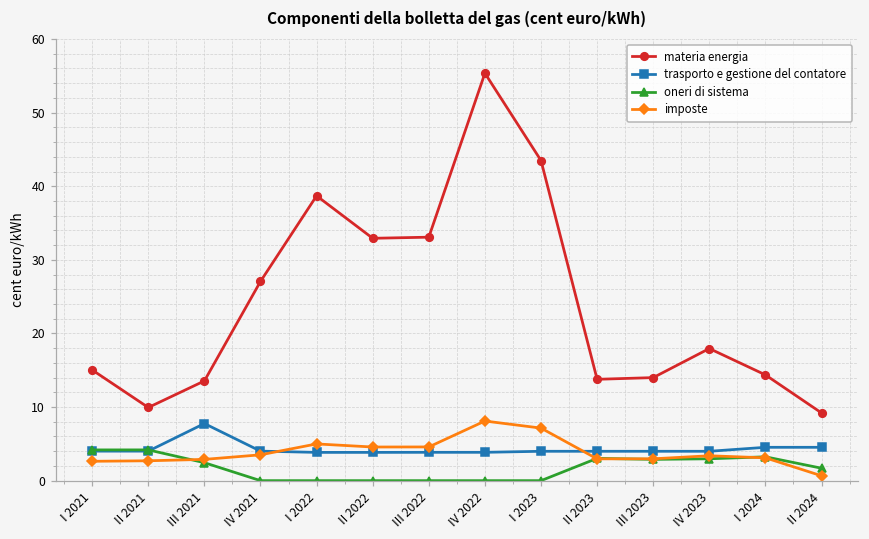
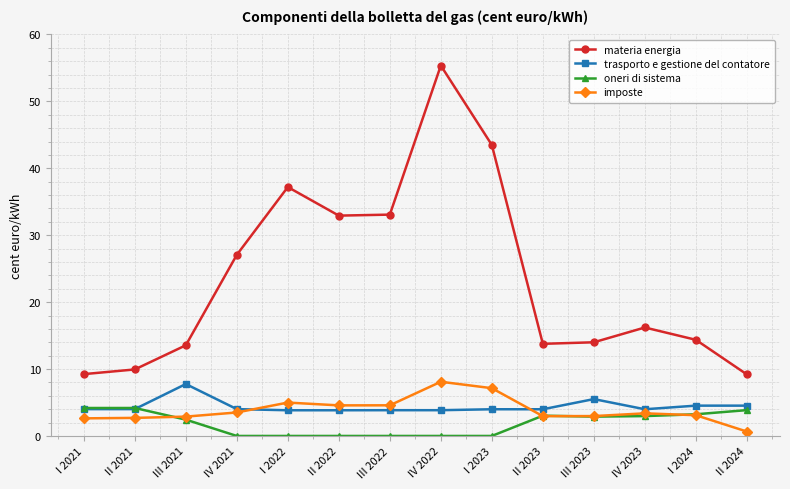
materia energia, I 2021: 15 -> 9
materia energia, I 2022: 39 -> 37
trasporto e gestione del contatore, III 2023: 4 -> 6
materia energia, IV 2023: 18 -> 16
oneri di sistema, II 2024: 2 -> 4
